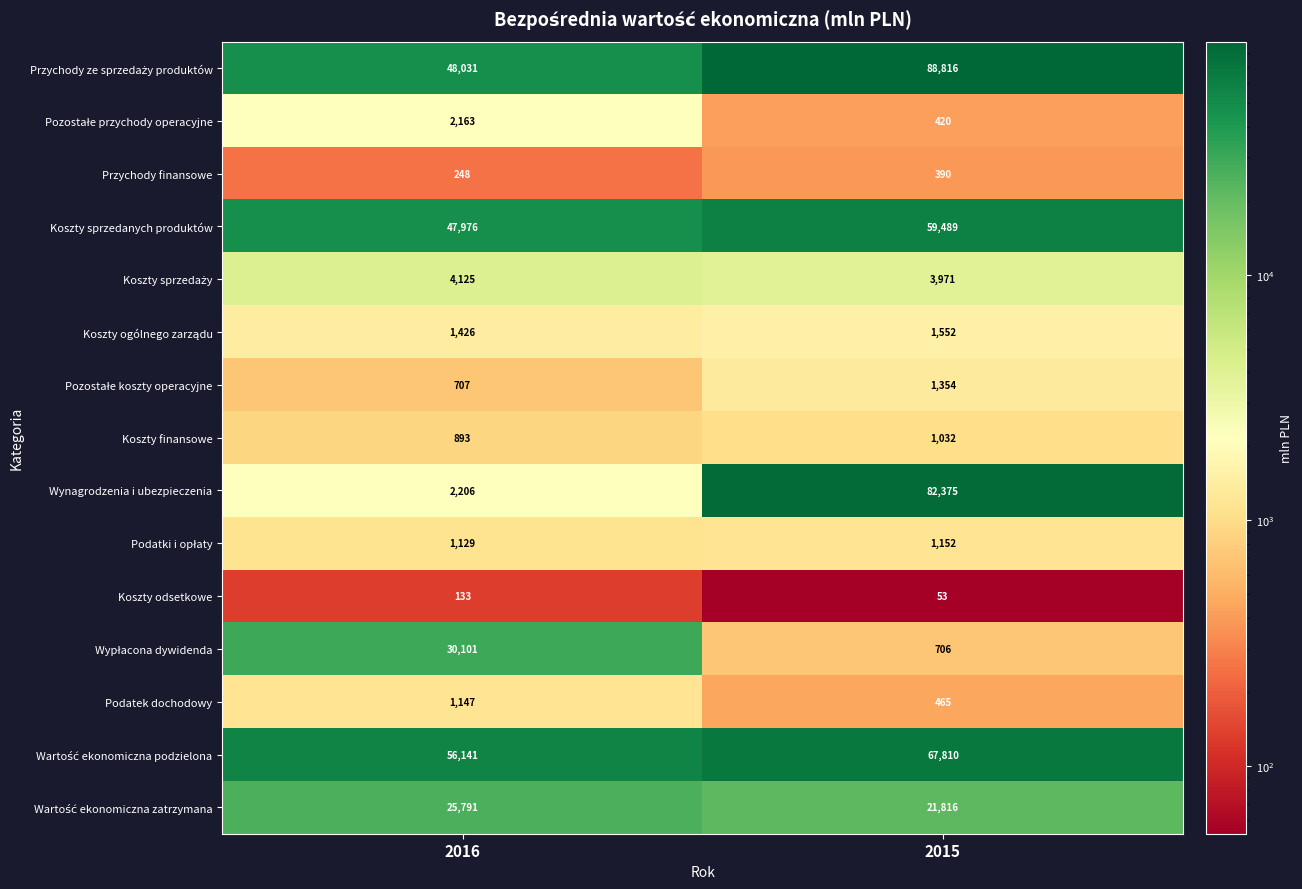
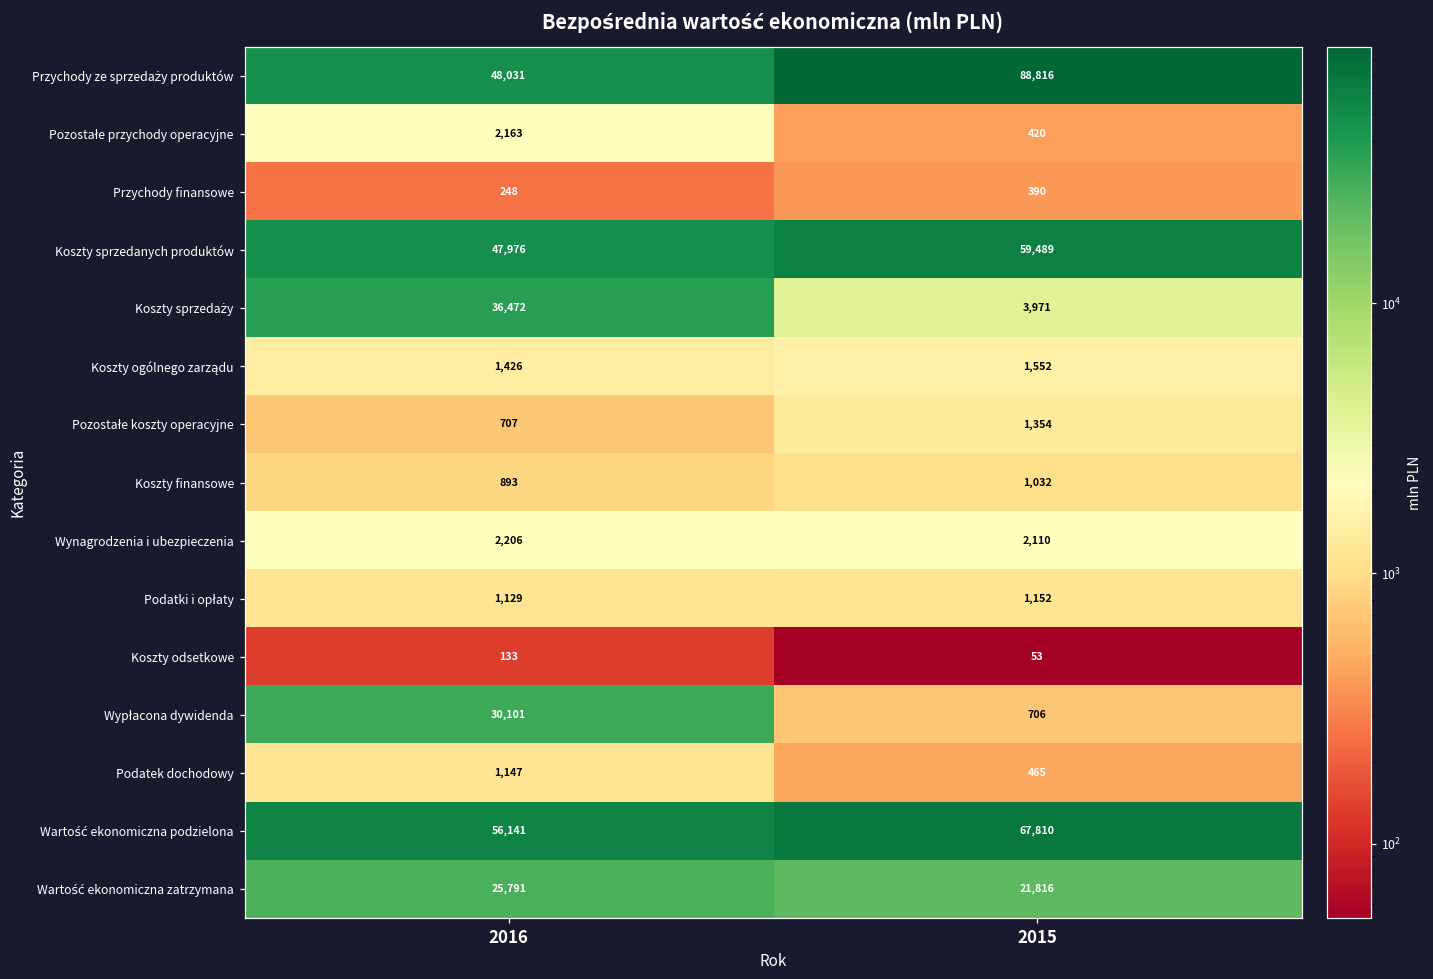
Koszty sprzedaży, 2016: 4,125 -> 36,472
Wynagrodzenia i ubezpieczenia, 2015: 82,375 -> 2,110
